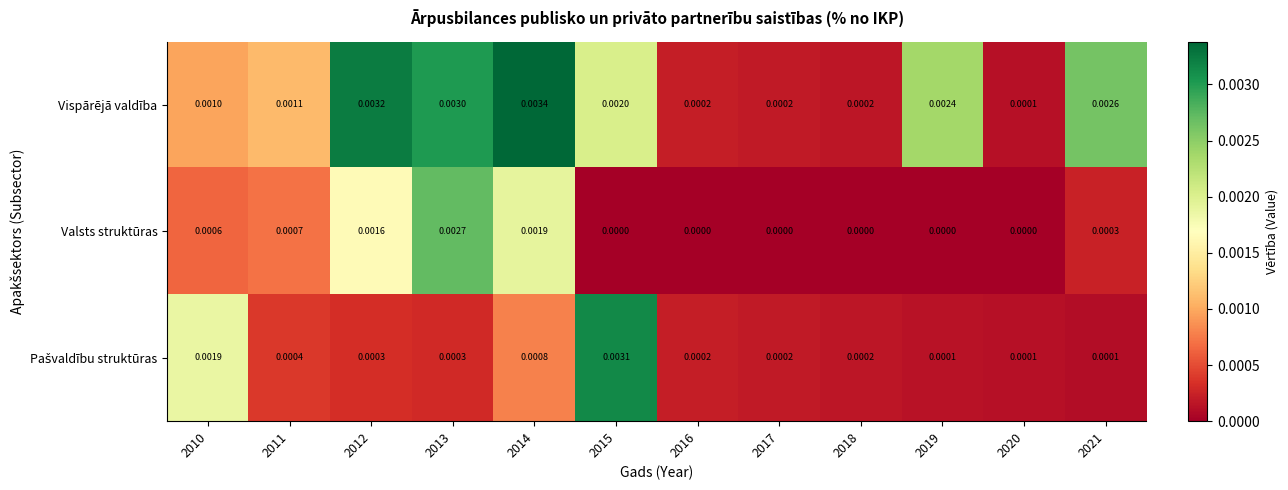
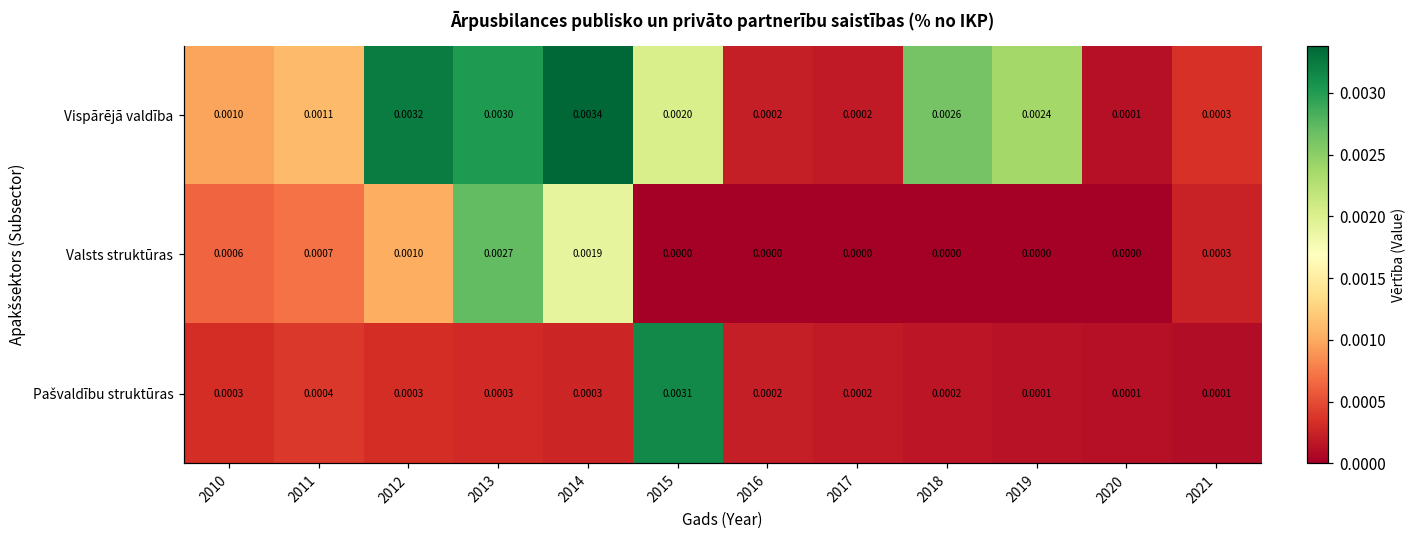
Vispārējā valdība, 2018: 0.0002 -> 0.0026
Vispārējā valdība, 2021: 0.0026 -> 0.0003
Valsts struktūras, 2012: 0.0016 -> 0.0010
Pašvaldību struktūras, 2010: 0.0019 -> 0.0003
Pašvaldību struktūras, 2014: 0.0008 -> 0.0003
